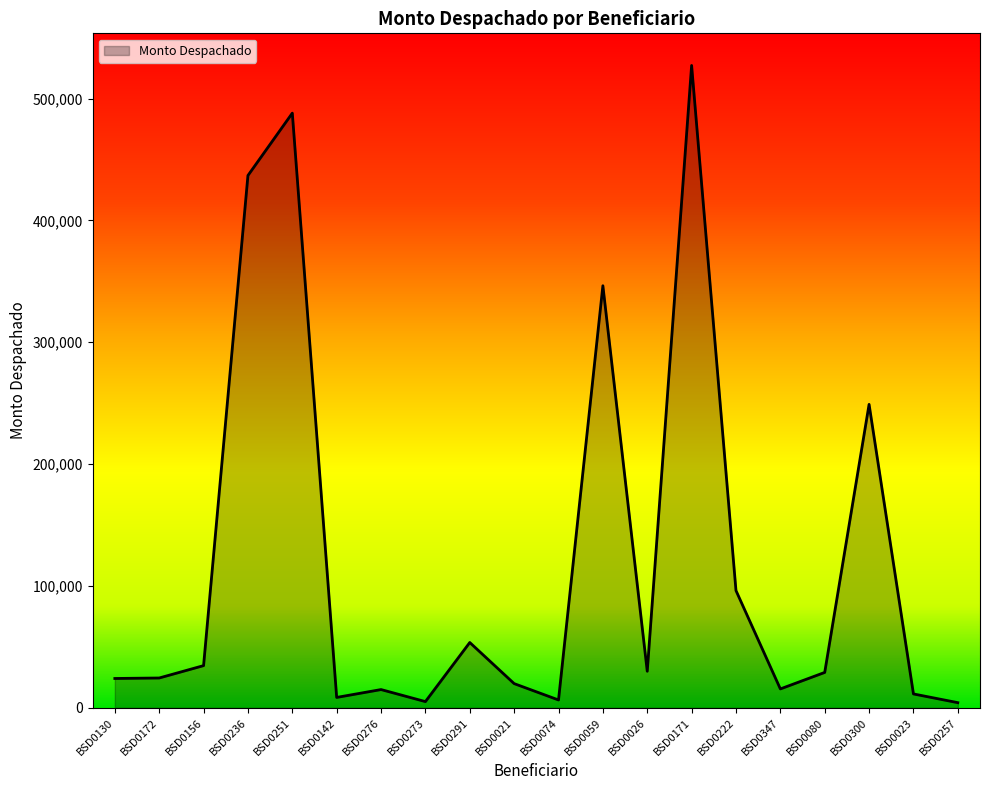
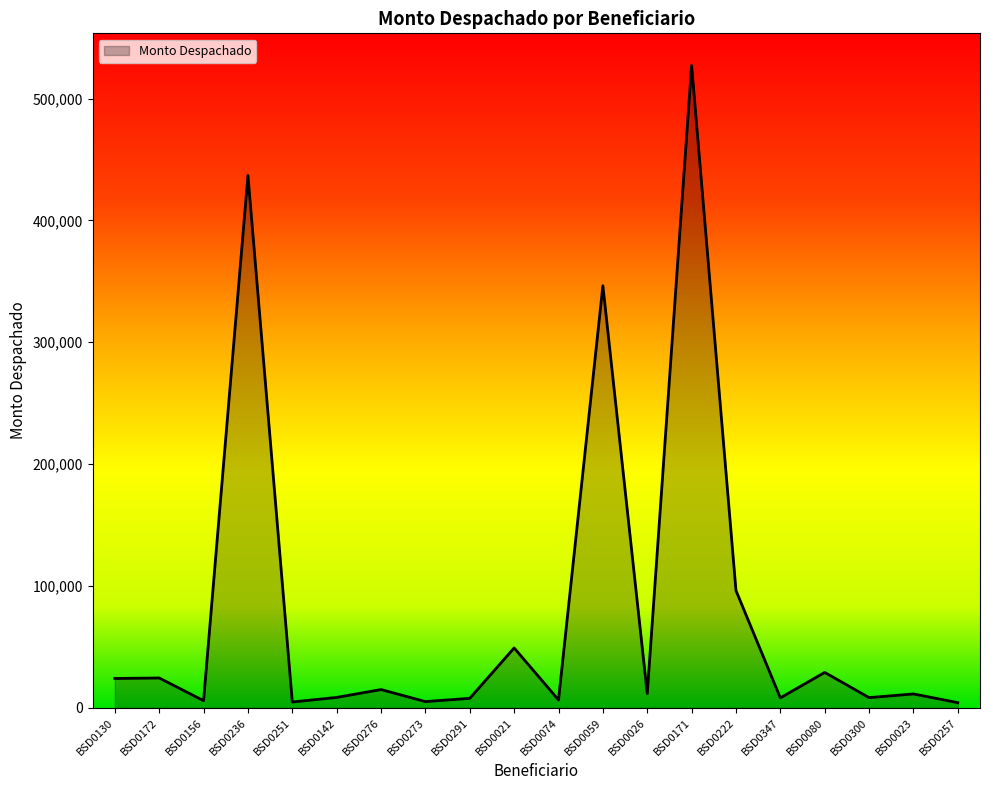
BSD0156: 35,000 -> 6,000
BSD0251: 488,000 -> 5,000
BSD0291: 54,000 -> 8,000
BSD0021: 20,000 -> 49,000
BSD0026: 30,000 -> 12,000
BSD0347: 16,000 -> 8,000
BSD0300: 249,000 -> 8,000
